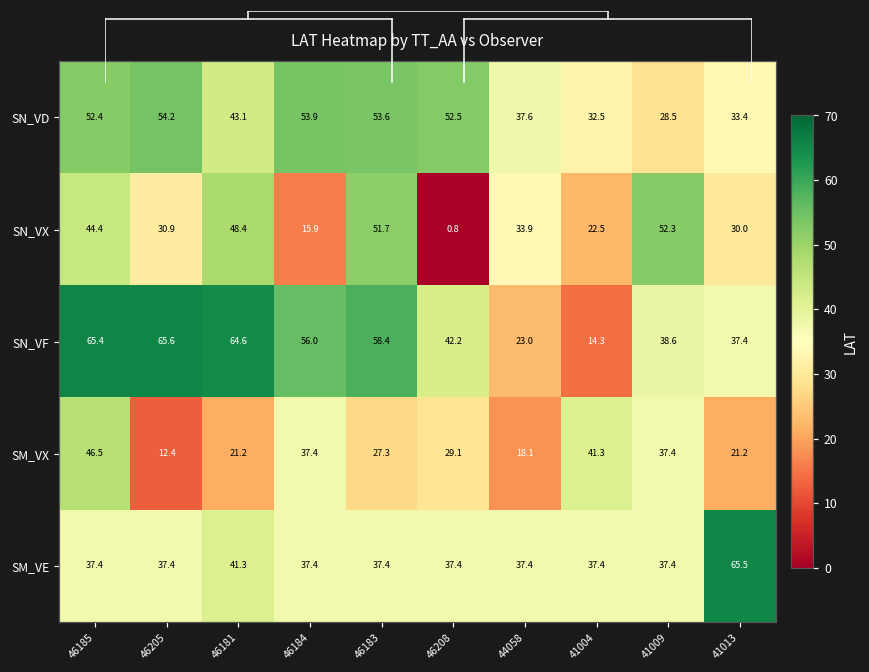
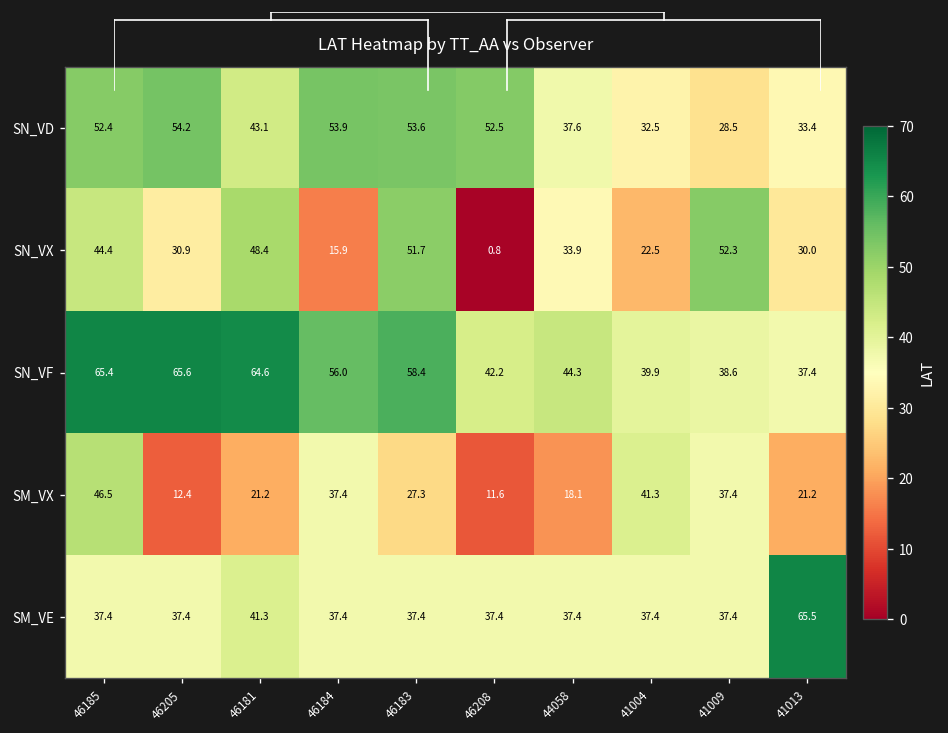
LAT Heatmap by TT_AA vs Observer, SN_VF, 44058: 23.0 -> 44.3
LAT Heatmap by TT_AA vs Observer, SN_VF, 41004: 14.3 -> 39.9
LAT Heatmap by TT_AA vs Observer, SM_VX, 46208: 29.1 -> 11.6
